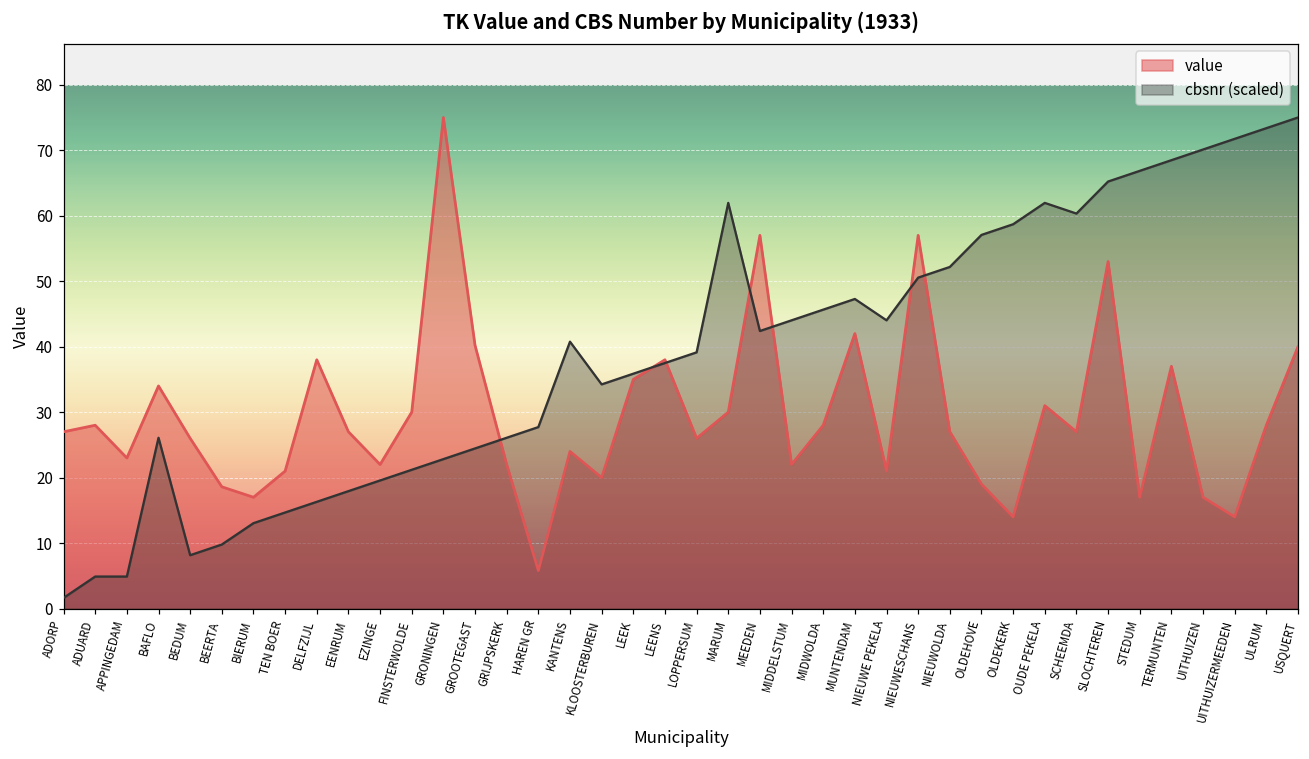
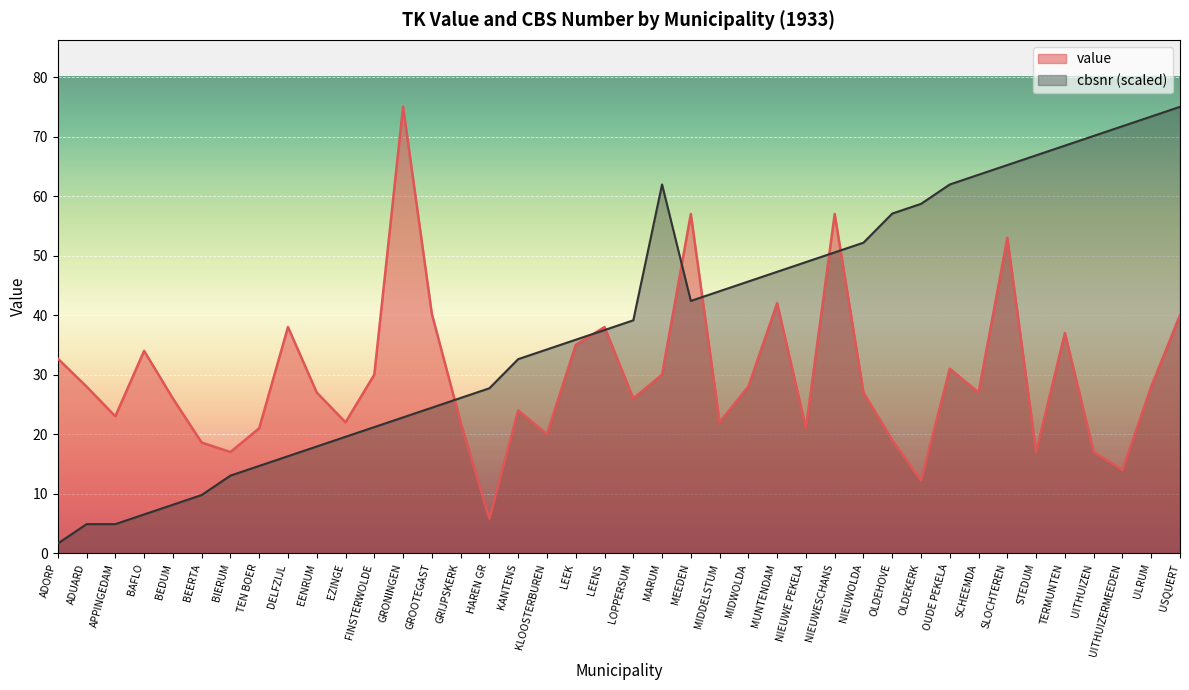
value, ADORP: 27 -> 33
cbsnr (scaled), BAFLO: 26 -> 7
cbsnr (scaled), KANTENS: 41 -> 33
cbsnr (scaled), NIEUWE PEKELA: 44 -> 49
value, OLDEKERK: 14 -> 12
cbsnr (scaled), SCHEEMDA: 60 -> 64
